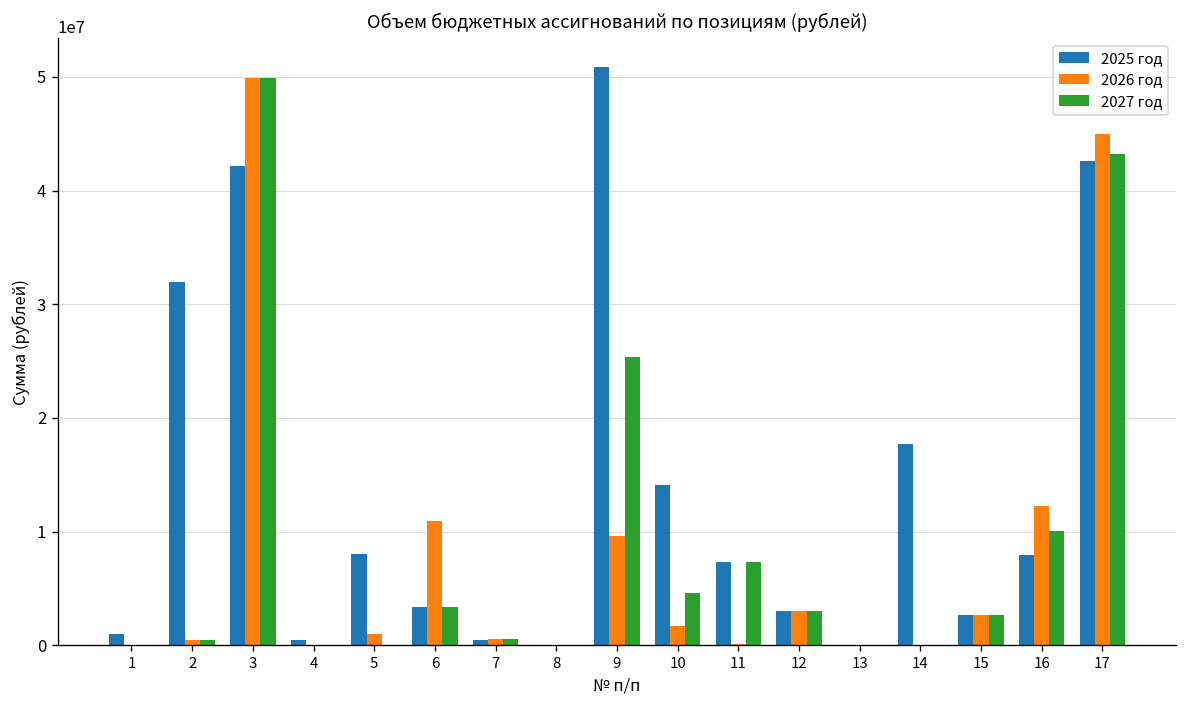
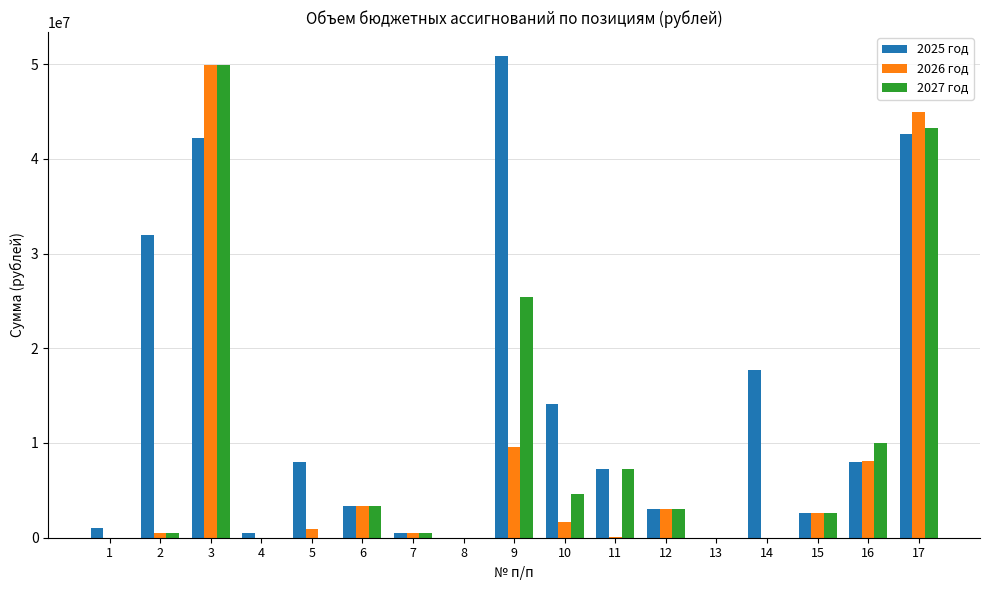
2026 год, 6: 11000000 -> 3000000
2026 год, 16: 12000000 -> 8000000
